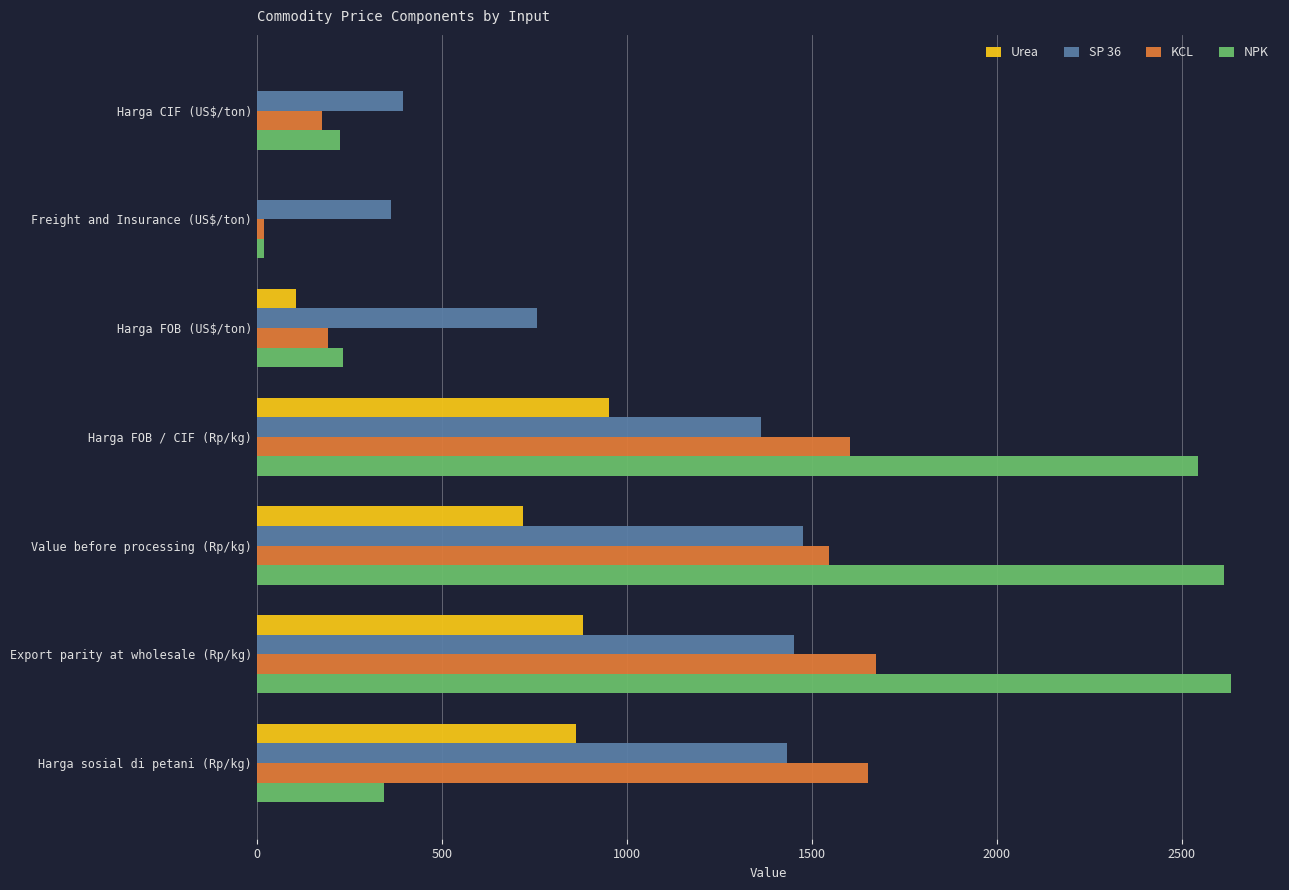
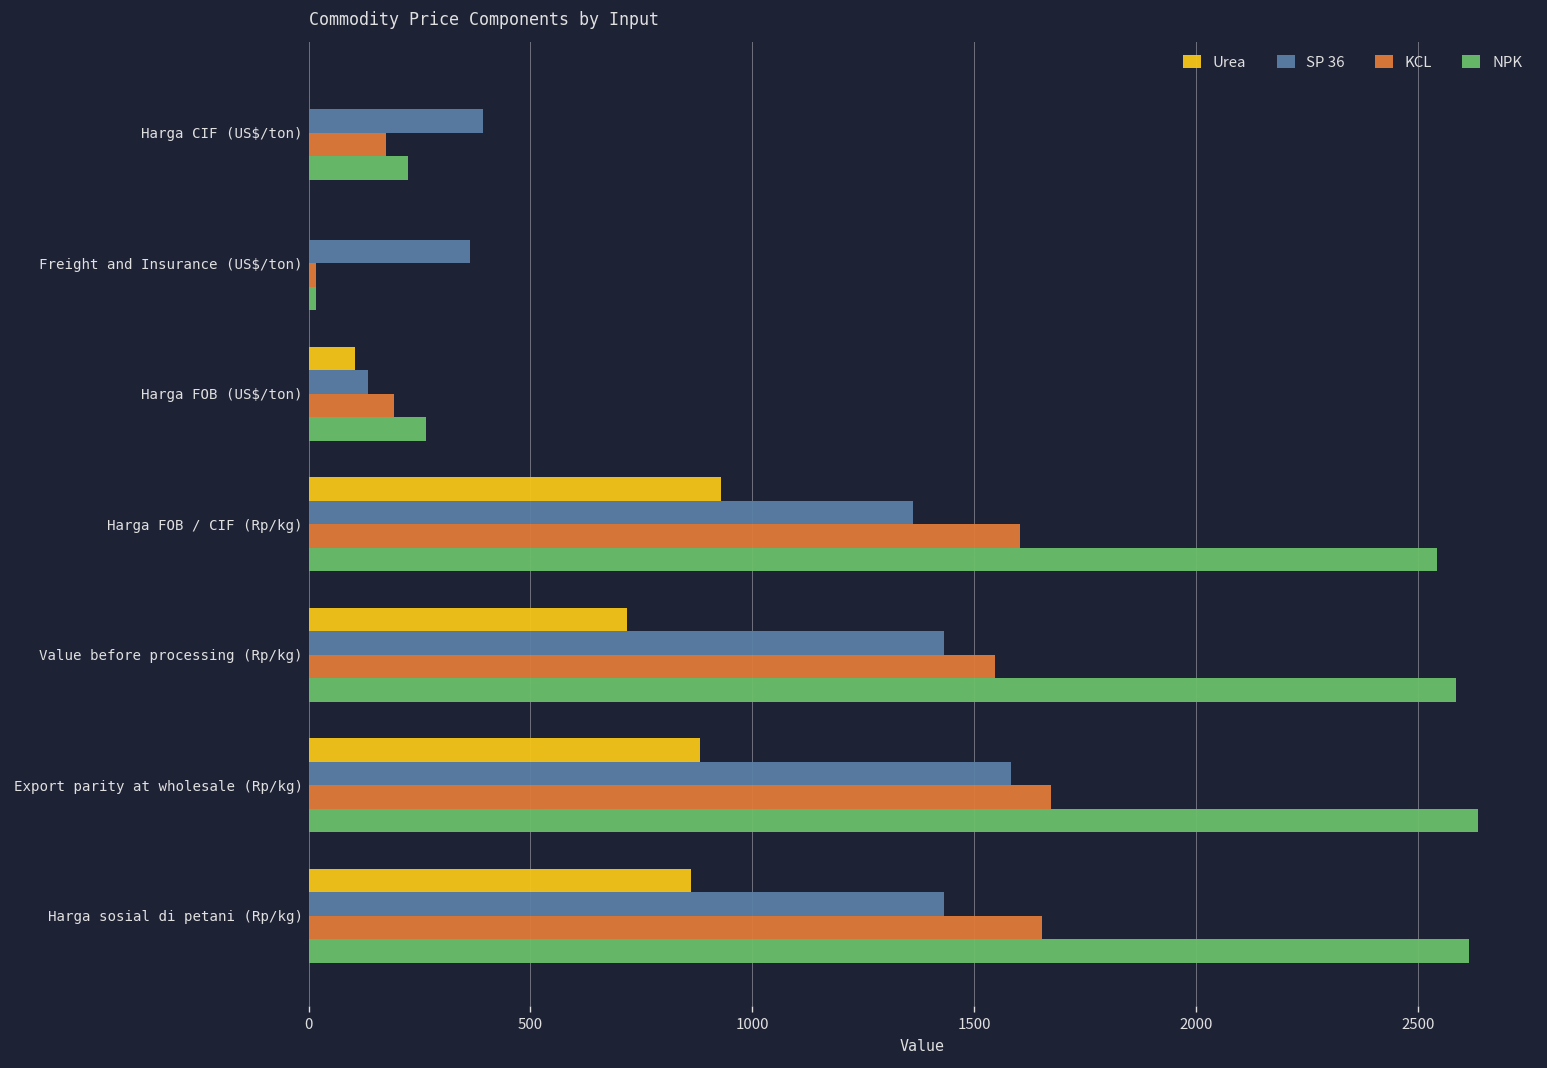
SP 36, Harga FOB (US$/ton): 760 -> 130
NPK, Harga FOB (US$/ton): 230 -> 260
Urea, Harga FOB / CIF (Rp/kg): 950 -> 930
SP 36, Value before processing (Rp/kg): 1480 -> 1430
NPK, Value before processing (Rp/kg): 2610 -> 2590
SP 36, Export parity at wholesale (Rp/kg): 1450 -> 1580
NPK, Harga sosial di petani (Rp/kg): 340 -> 2610
